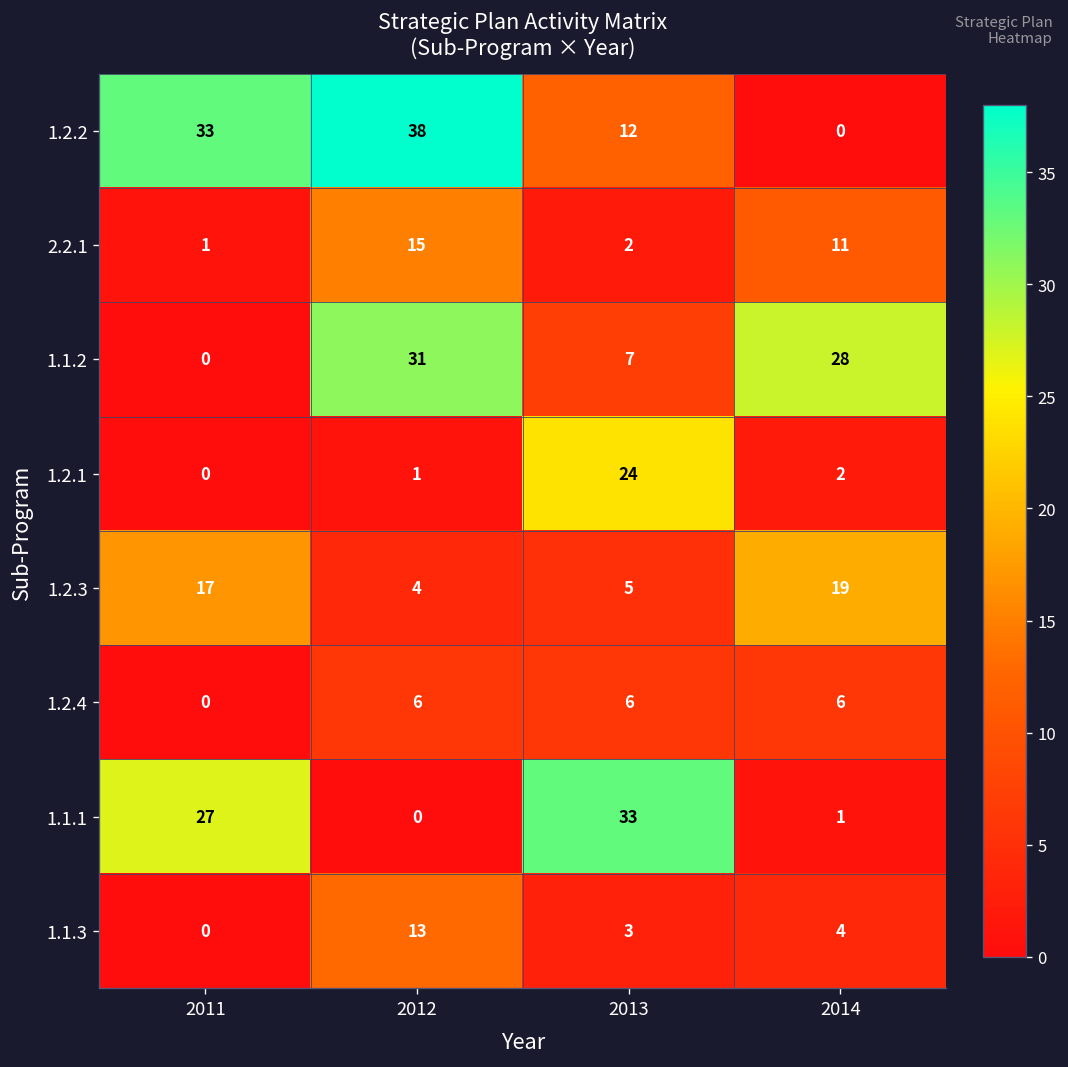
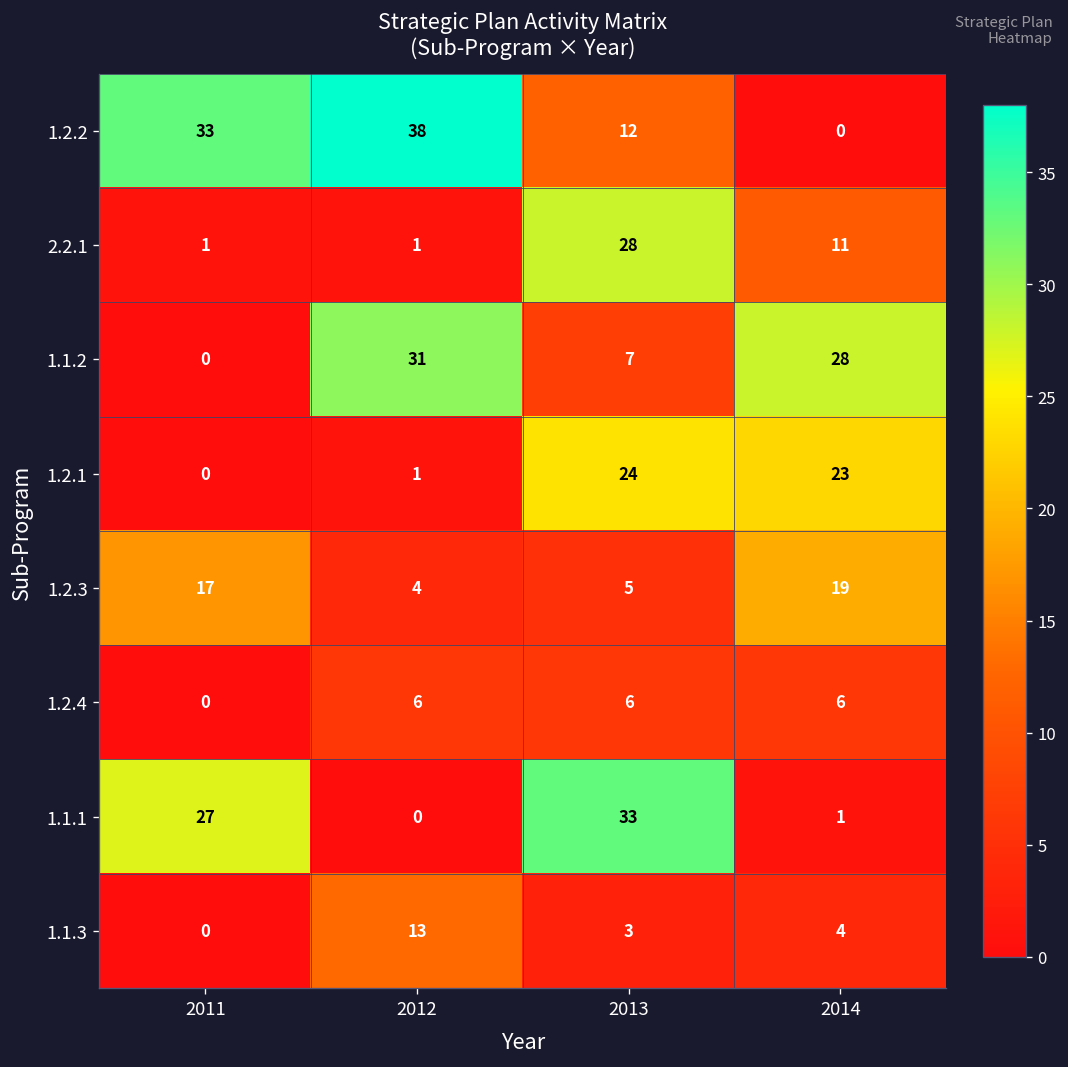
2.2.1, 2012: 15 -> 1
2.2.1, 2013: 2 -> 28
1.2.1, 2014: 2 -> 23
